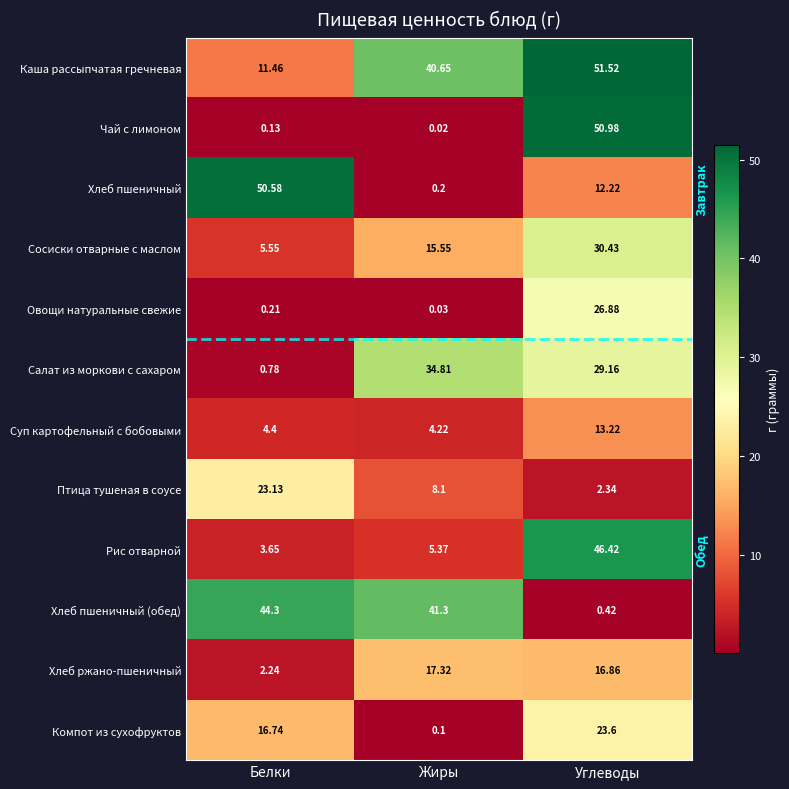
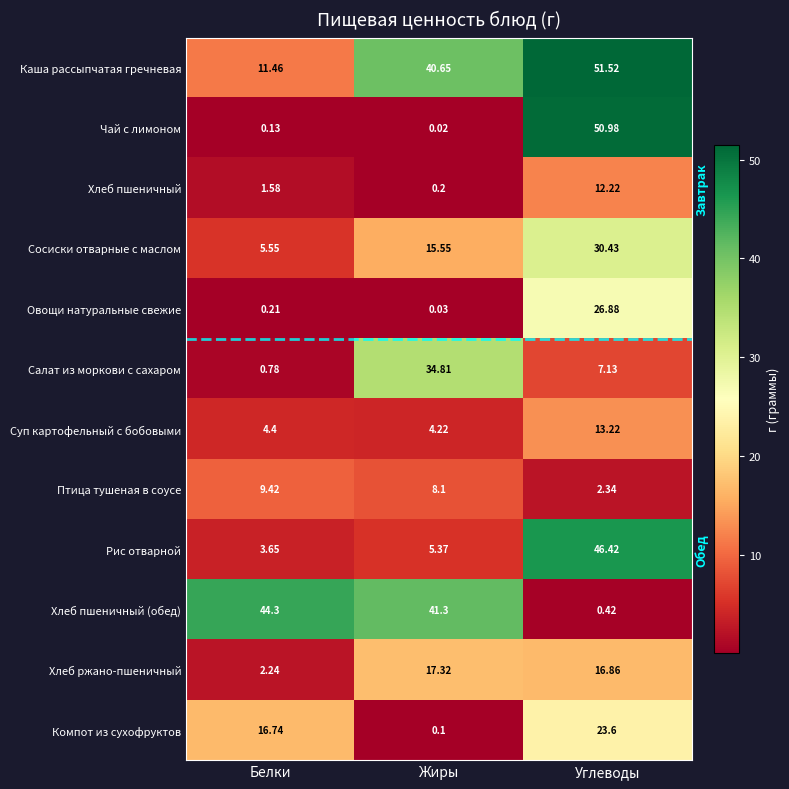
Хлеб пшеничный, Белки: 50.58 -> 1.58
Салат из моркови с сахаром, Углеводы: 29.16 -> 7.13
Птица тушеная в соусе, Белки: 23.13 -> 9.42
